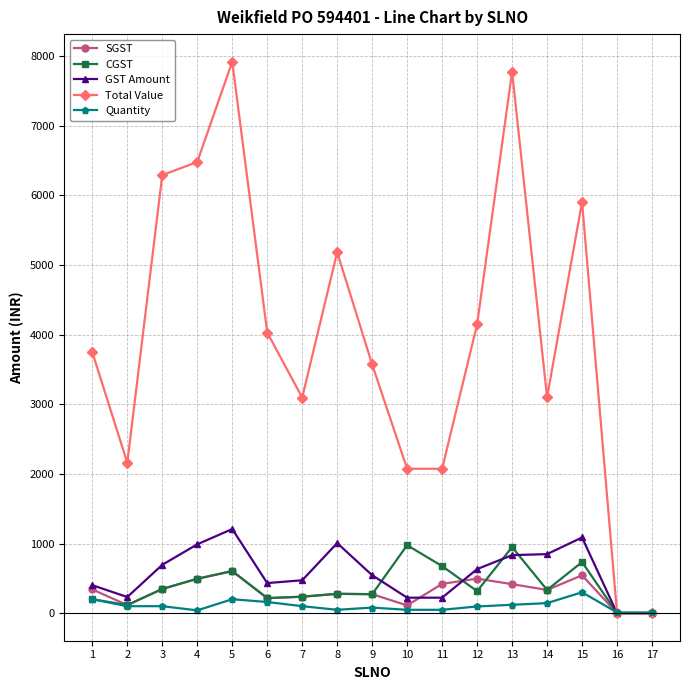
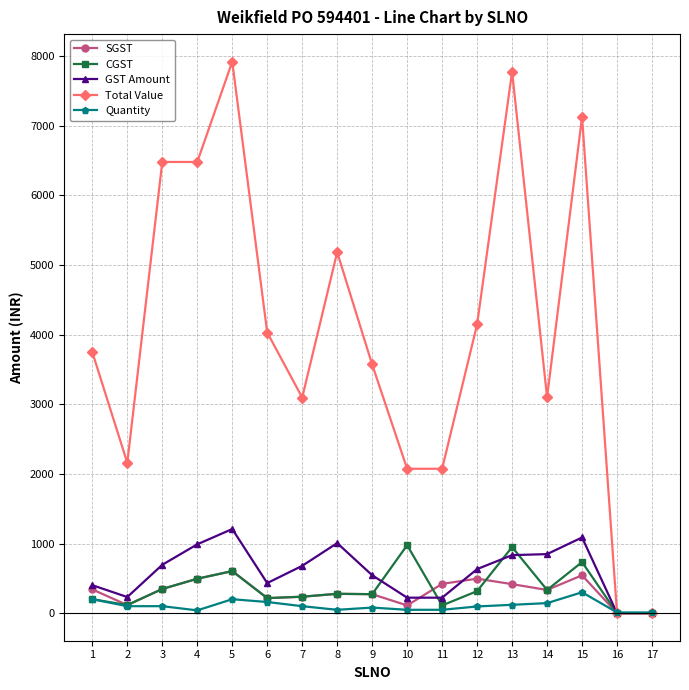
Total Value, 3: 6300 -> 6500
GST Amount, 7: 500 -> 700
CGST, 11: 700 -> 100
Total Value, 15: 5900 -> 7100
